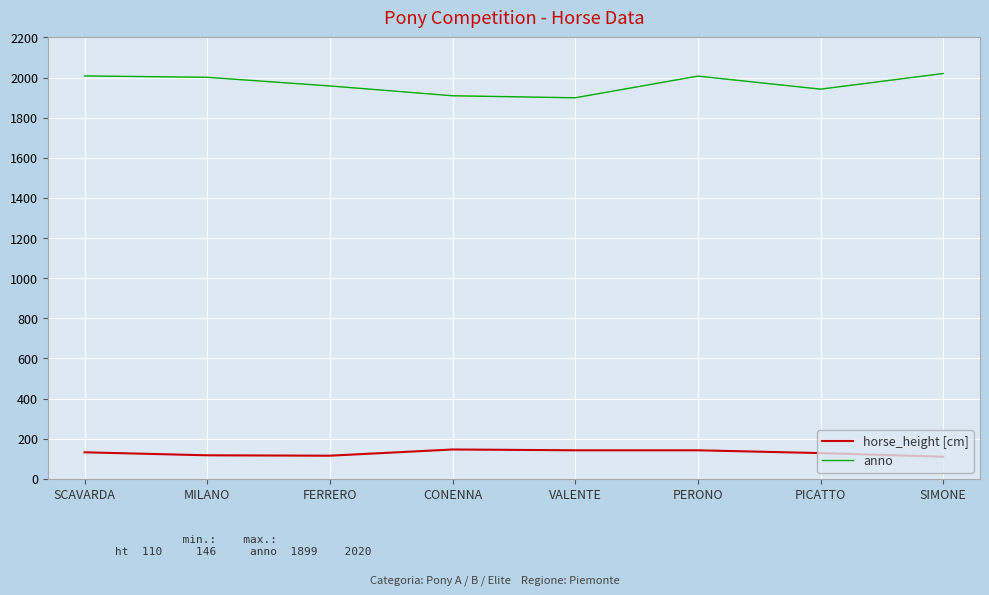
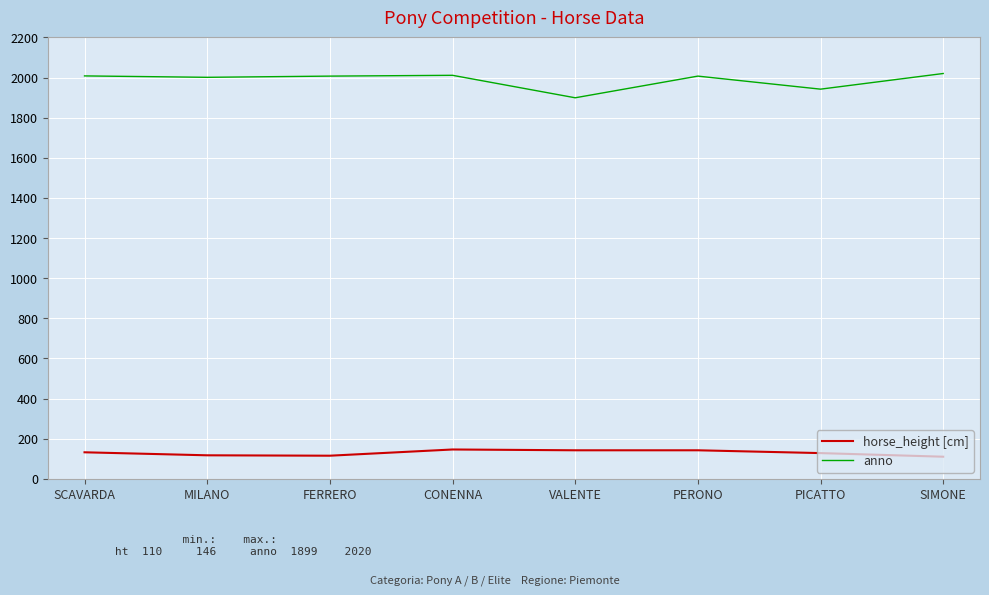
anno, FERRERO: 1960 -> 2010
anno, CONENNA: 1910 -> 2010
